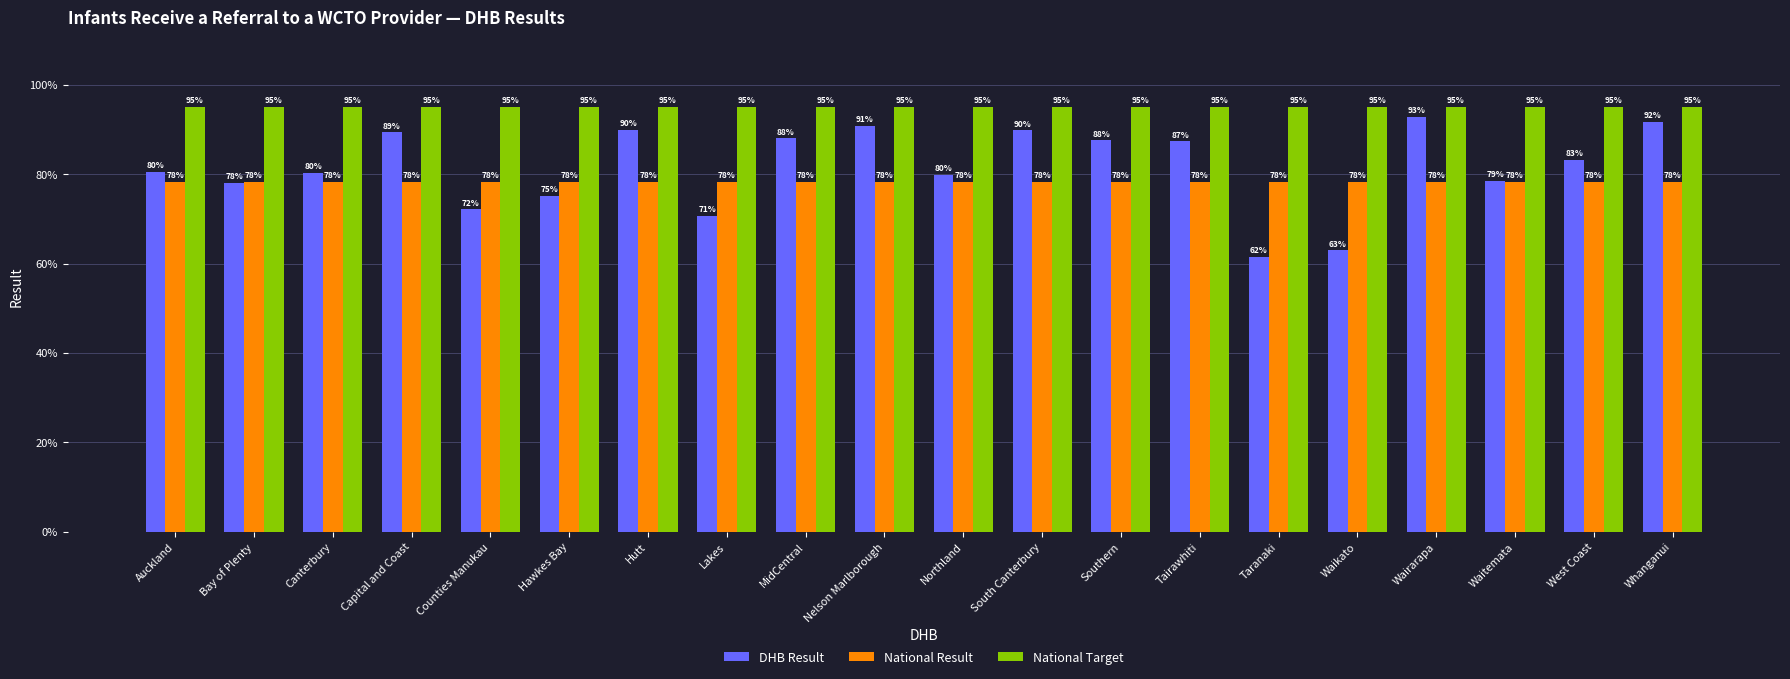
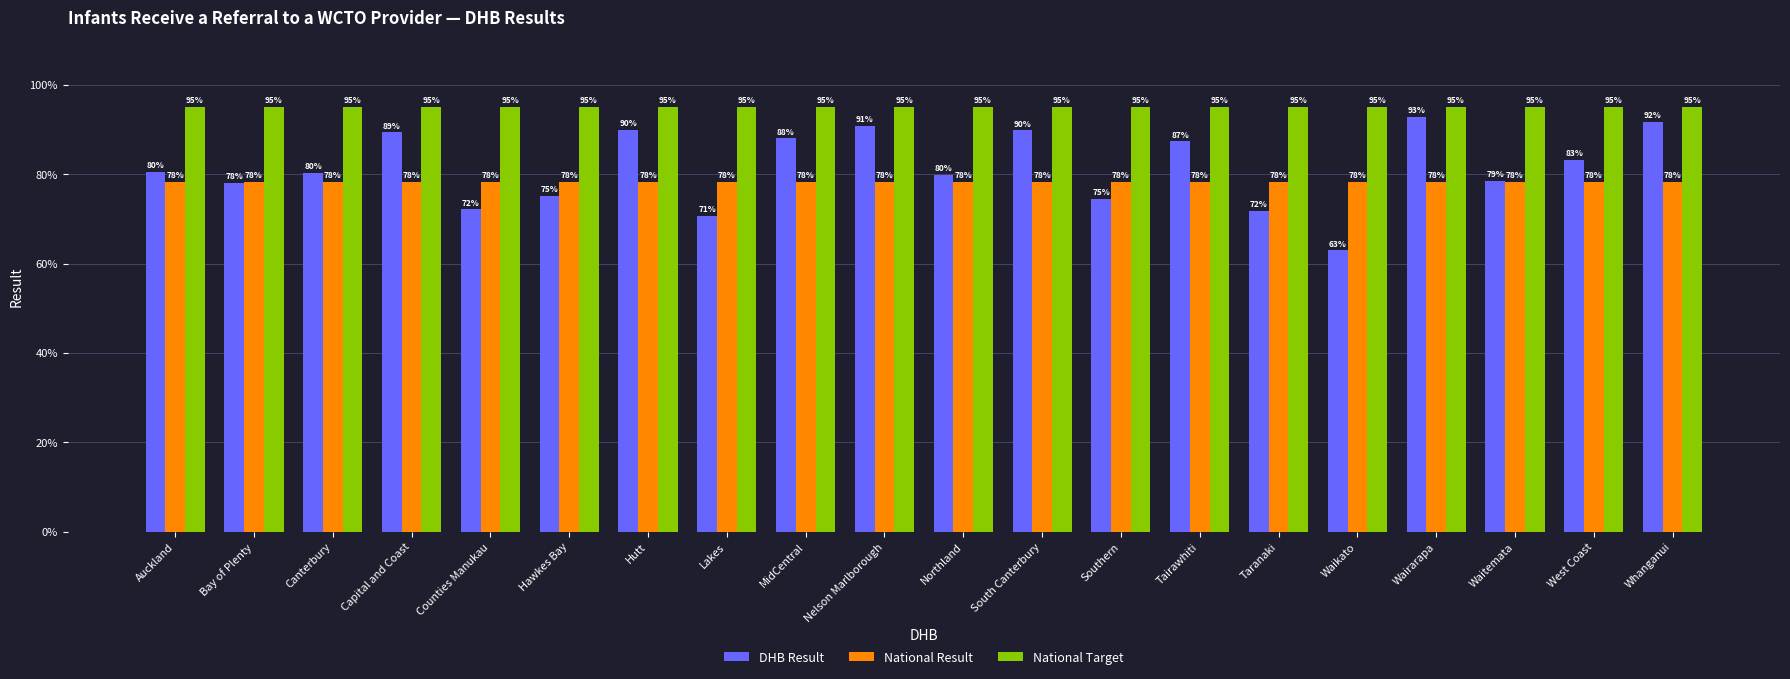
DHB Result, Southern: 88% -> 75%
DHB Result, Taranaki: 62% -> 72%
